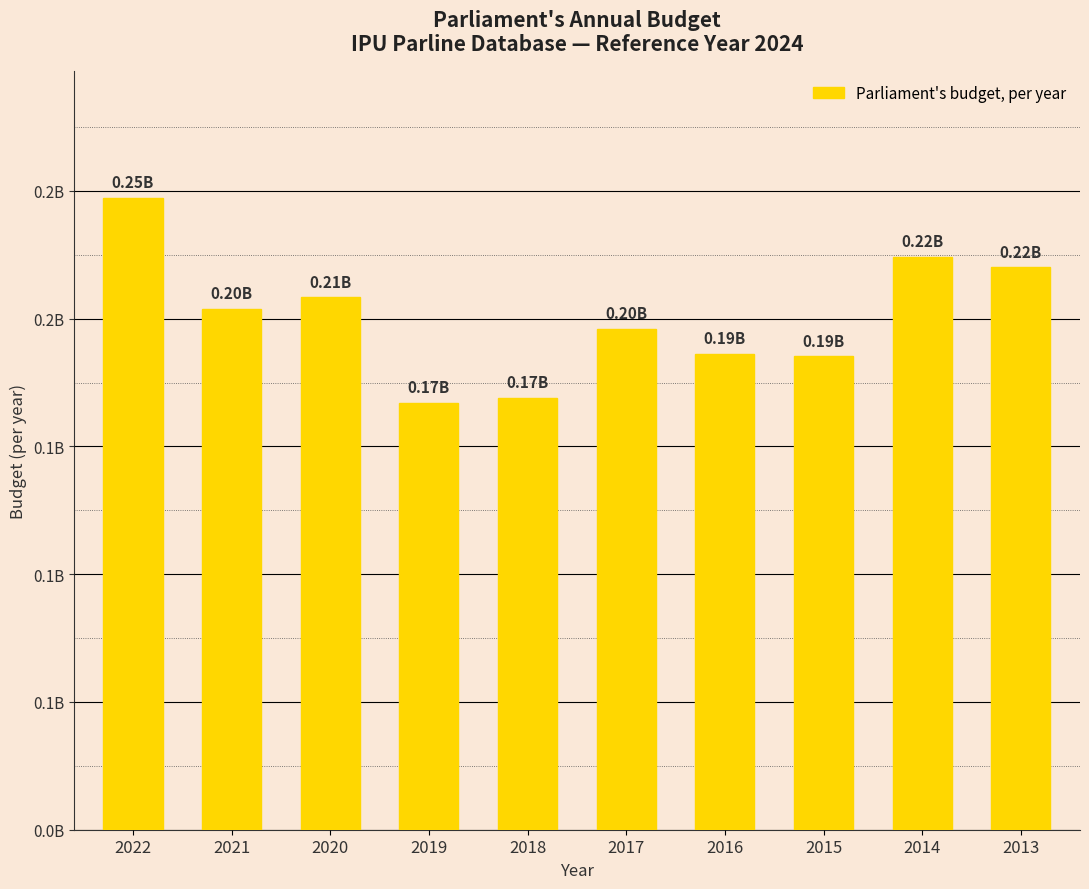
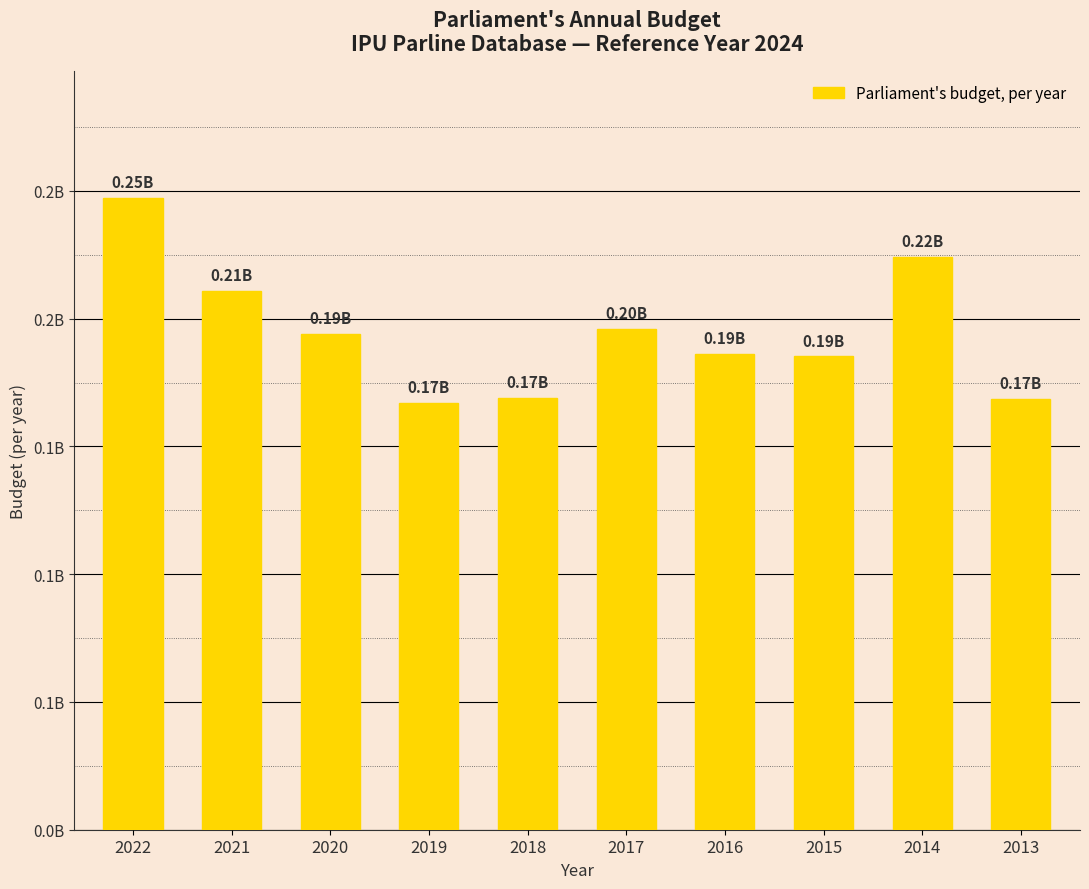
2021: 0.20B -> 0.21B
2020: 0.21B -> 0.19B
2013: 0.22B -> 0.17B
